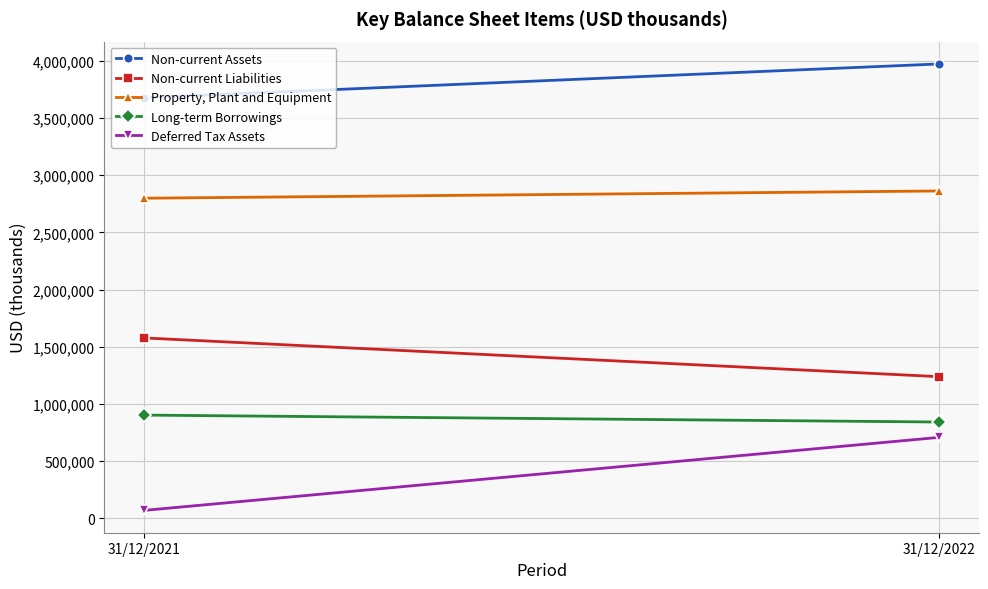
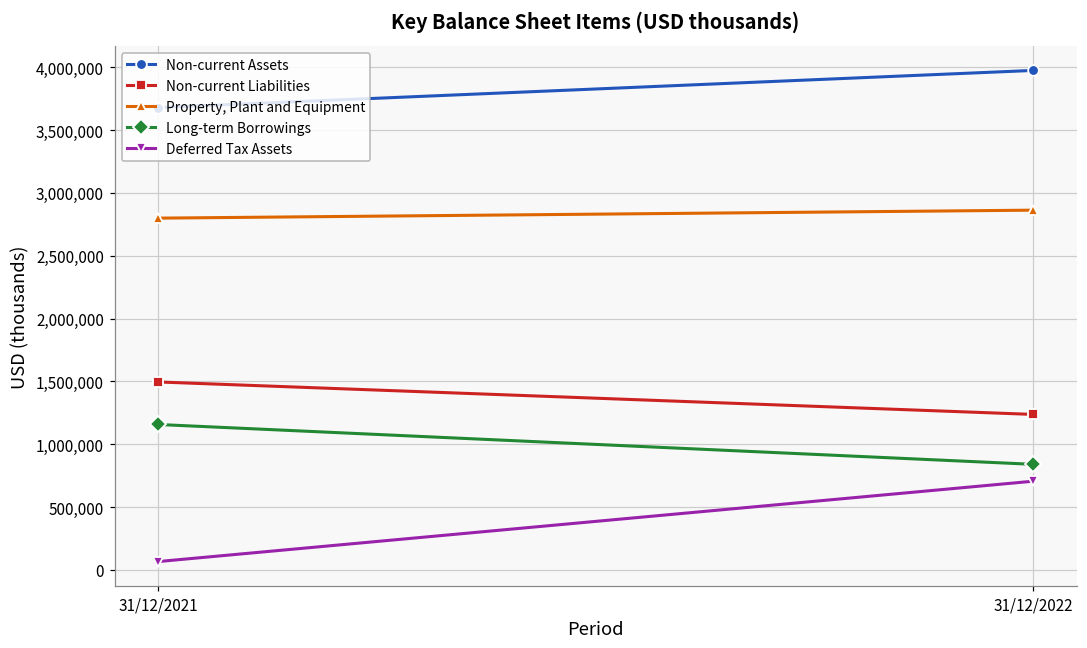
Non-current Liabilities, 31/12/2021: 1,580,000 -> 1,500,000
Long-term Borrowings, 31/12/2021: 900,000 -> 1,160,000
